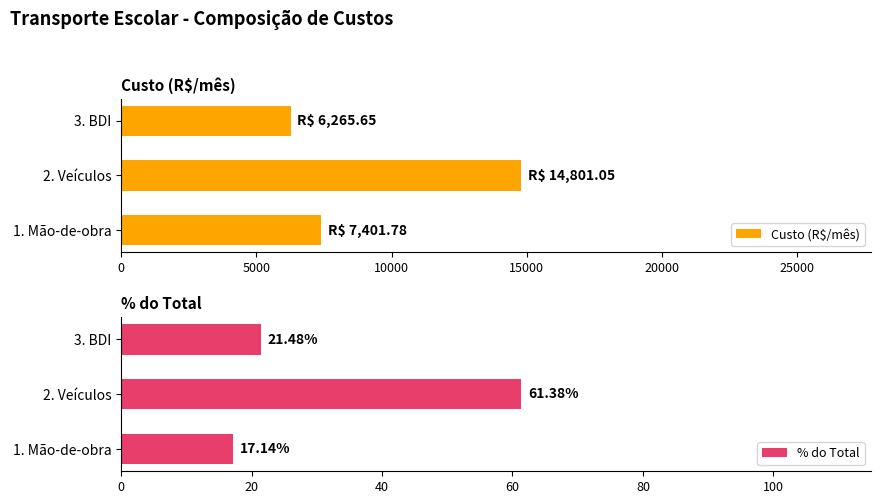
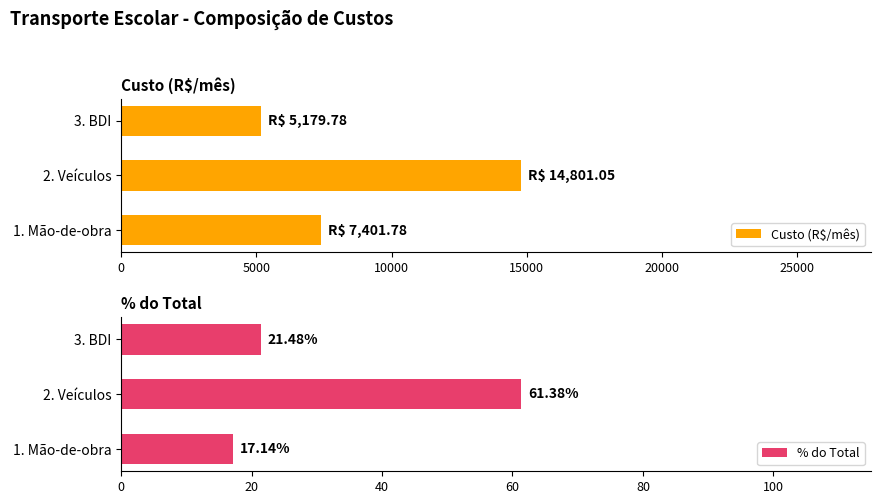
Custo (R$/mês), 3. BDI: 6,265.65 -> 5,179.78
